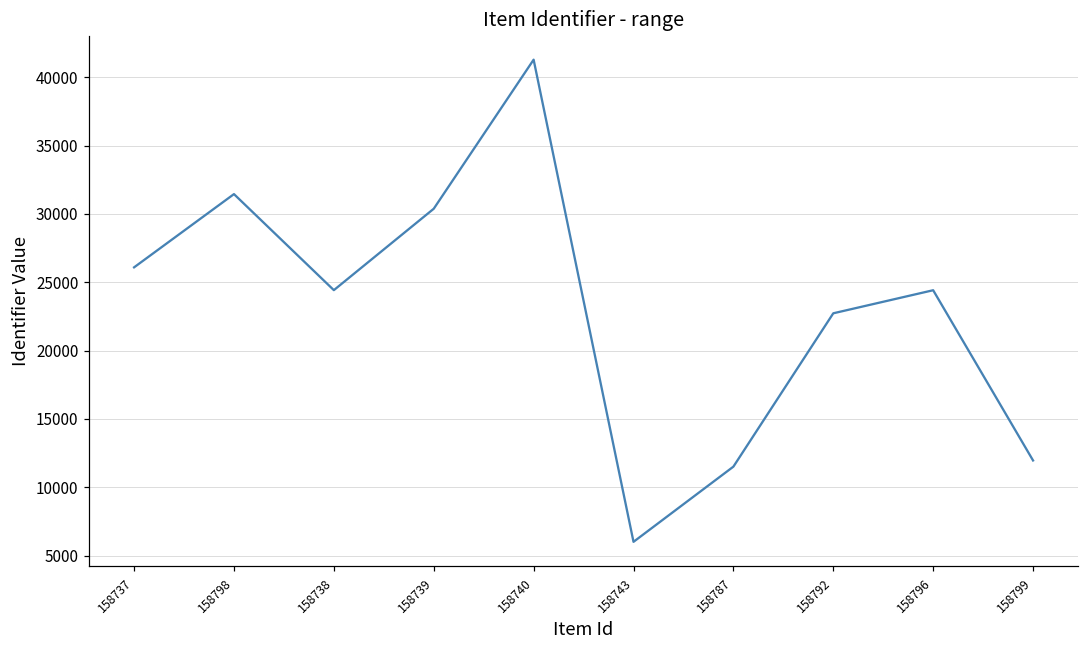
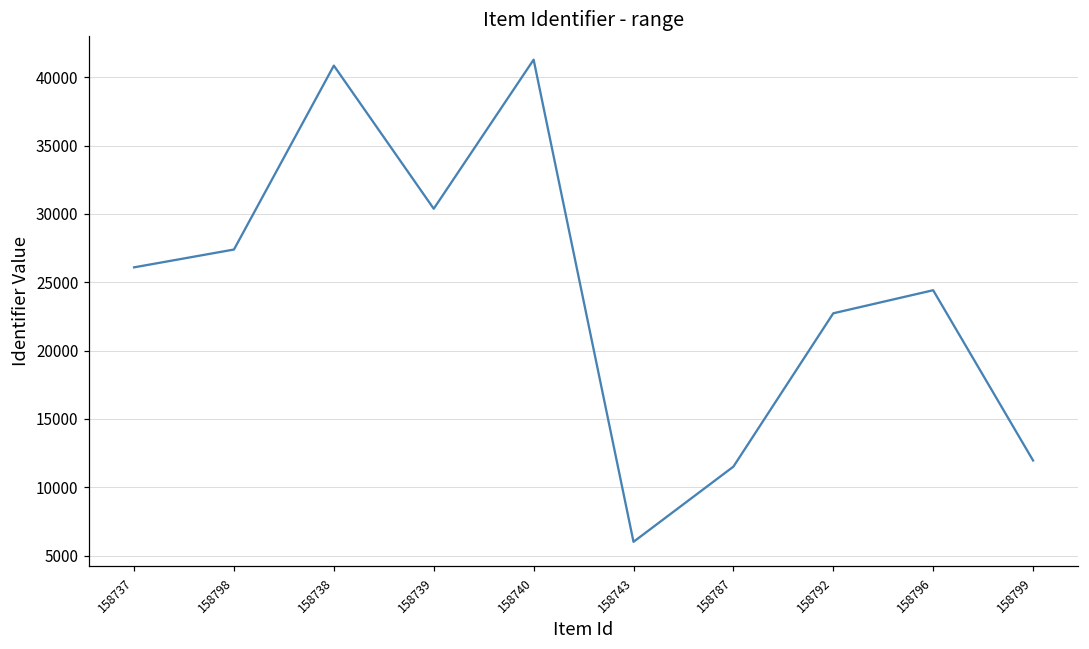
158798: 31500 -> 27400
158738: 24400 -> 40900
